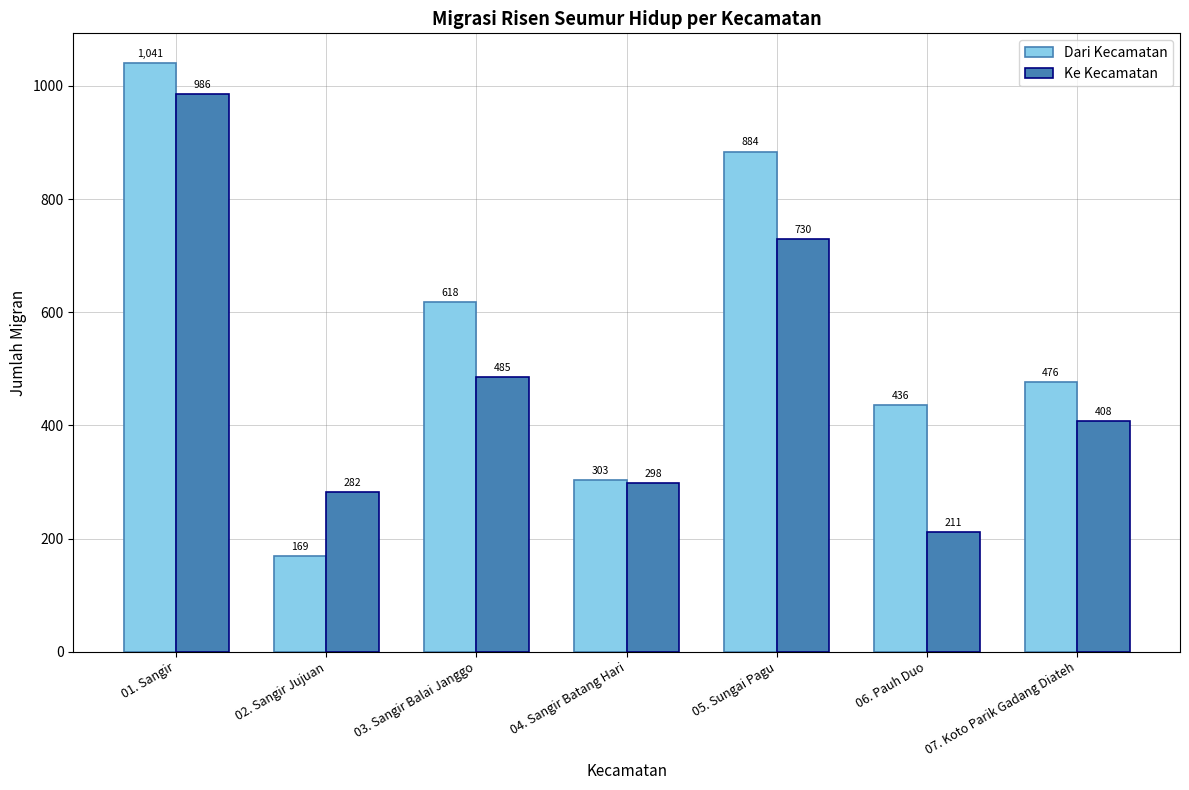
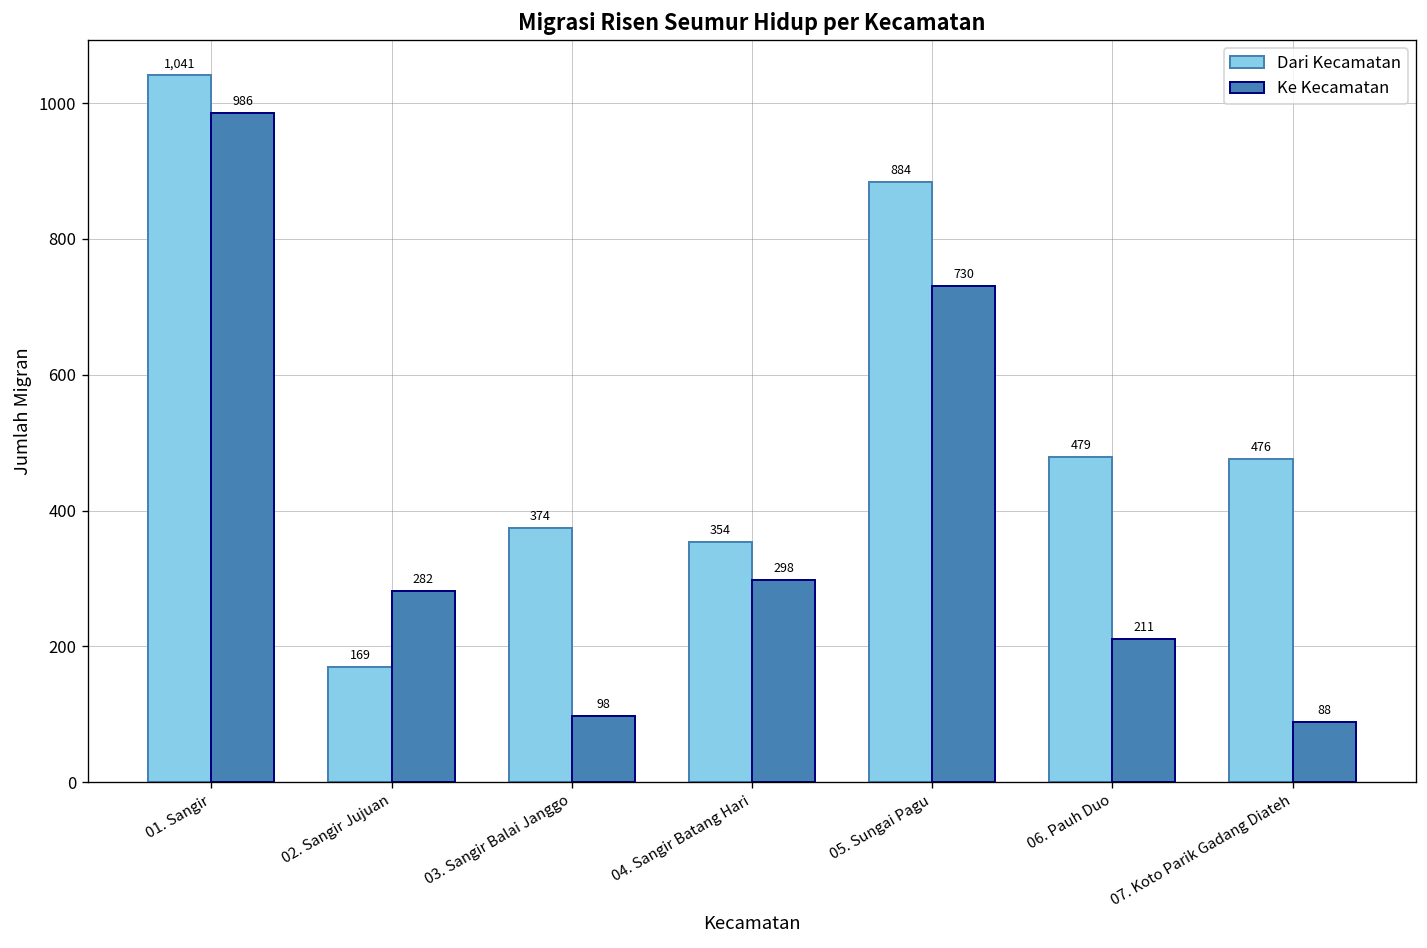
Dari Kecamatan, 03. Sangir Balai Janggo: 618 -> 374
Ke Kecamatan, 03. Sangir Balai Janggo: 485 -> 98
Dari Kecamatan, 04. Sangir Batang Hari: 303 -> 354
Dari Kecamatan, 06. Pauh Duo: 436 -> 479
Ke Kecamatan, 07. Koto Parik Gadang Diateh: 408 -> 88
